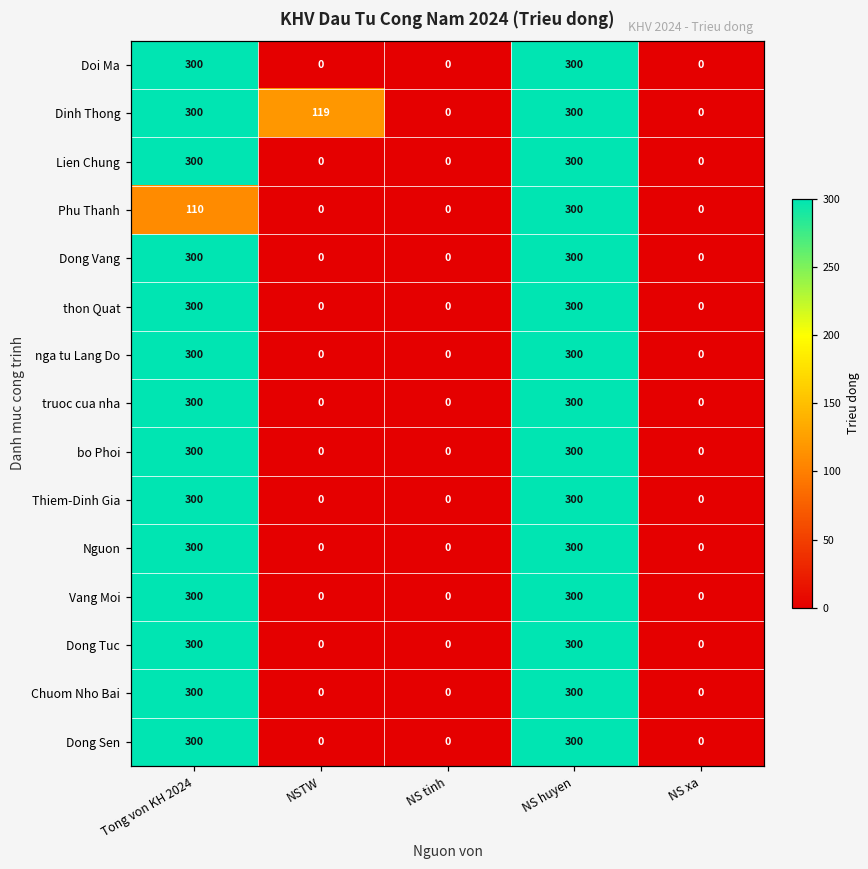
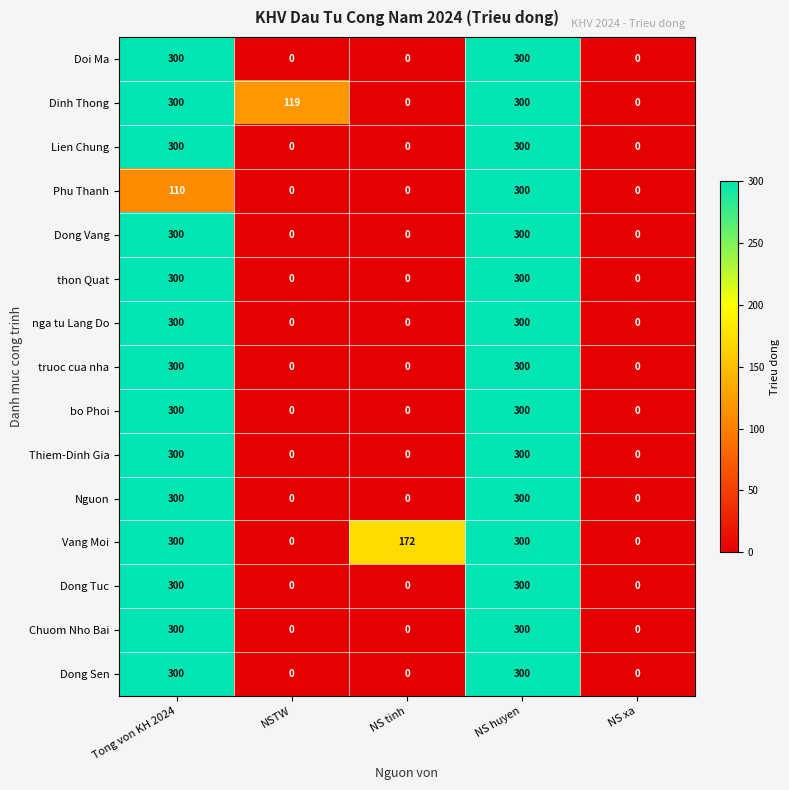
Vang Moi, NS tinh: 0 -> 172
